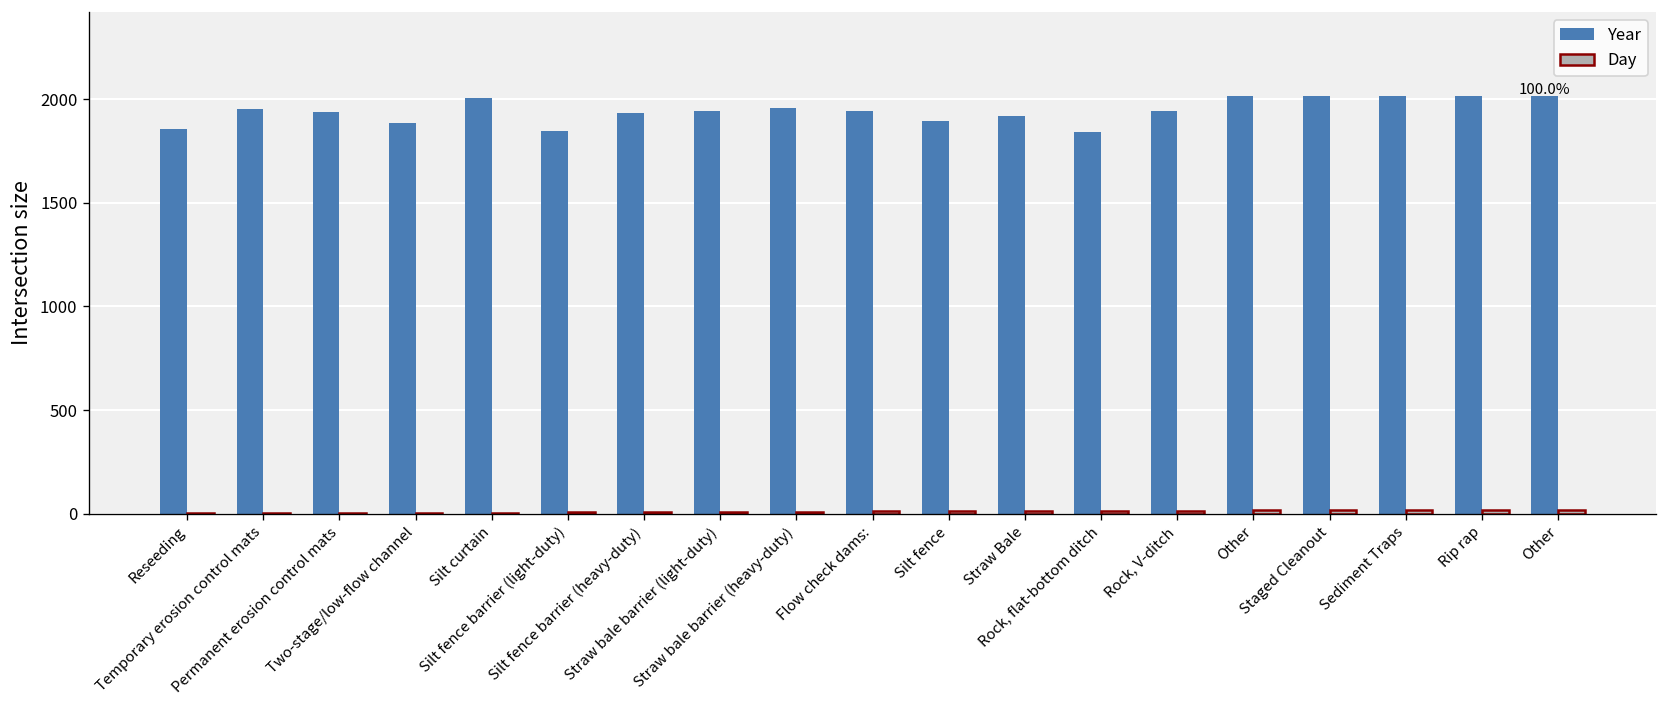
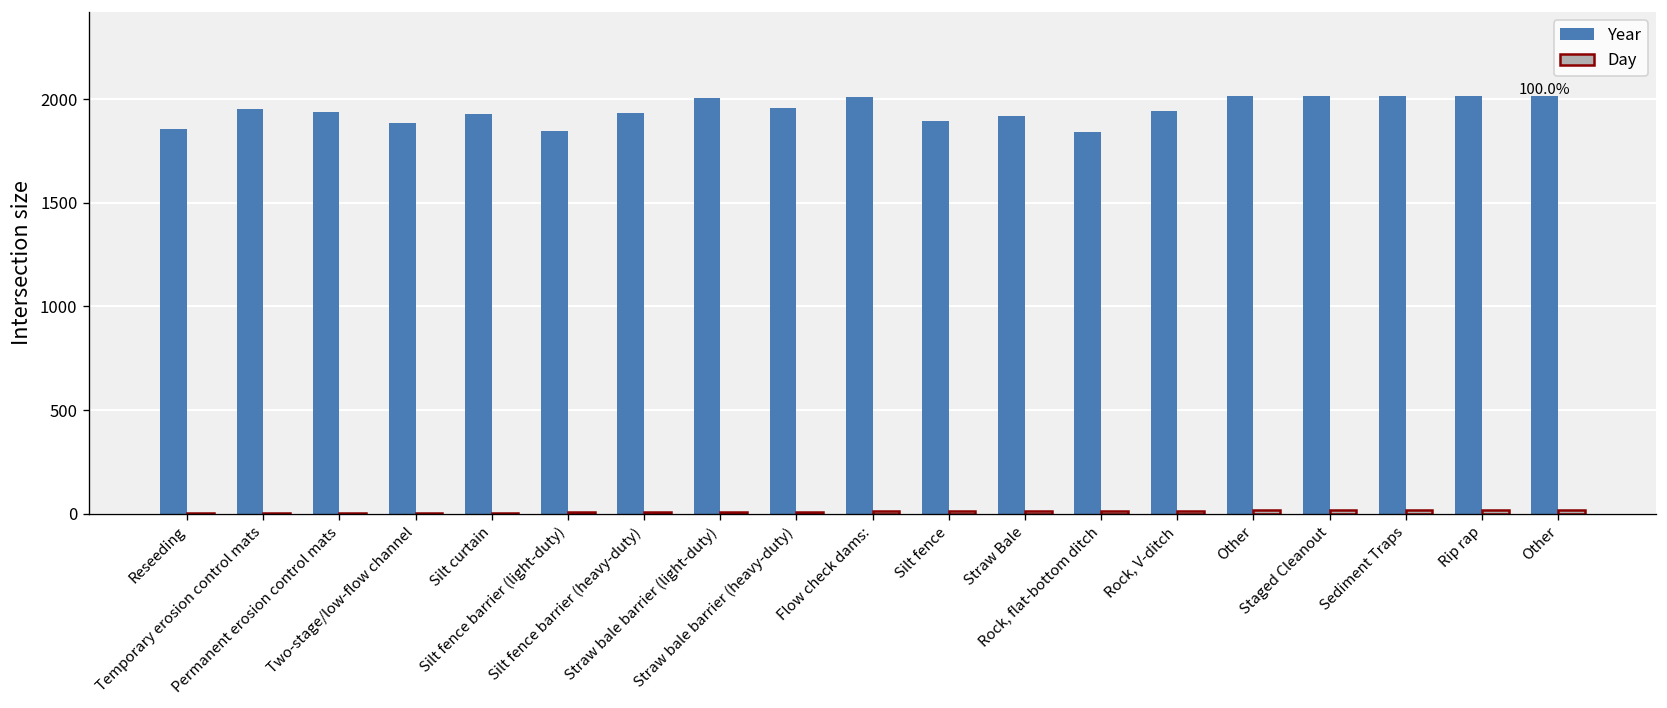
Year, Silt curtain: 2000 -> 1930
Year, Straw bale barrier (light-duty): 1950 -> 2010
Year, Flow check dams:: 1940 -> 2010
